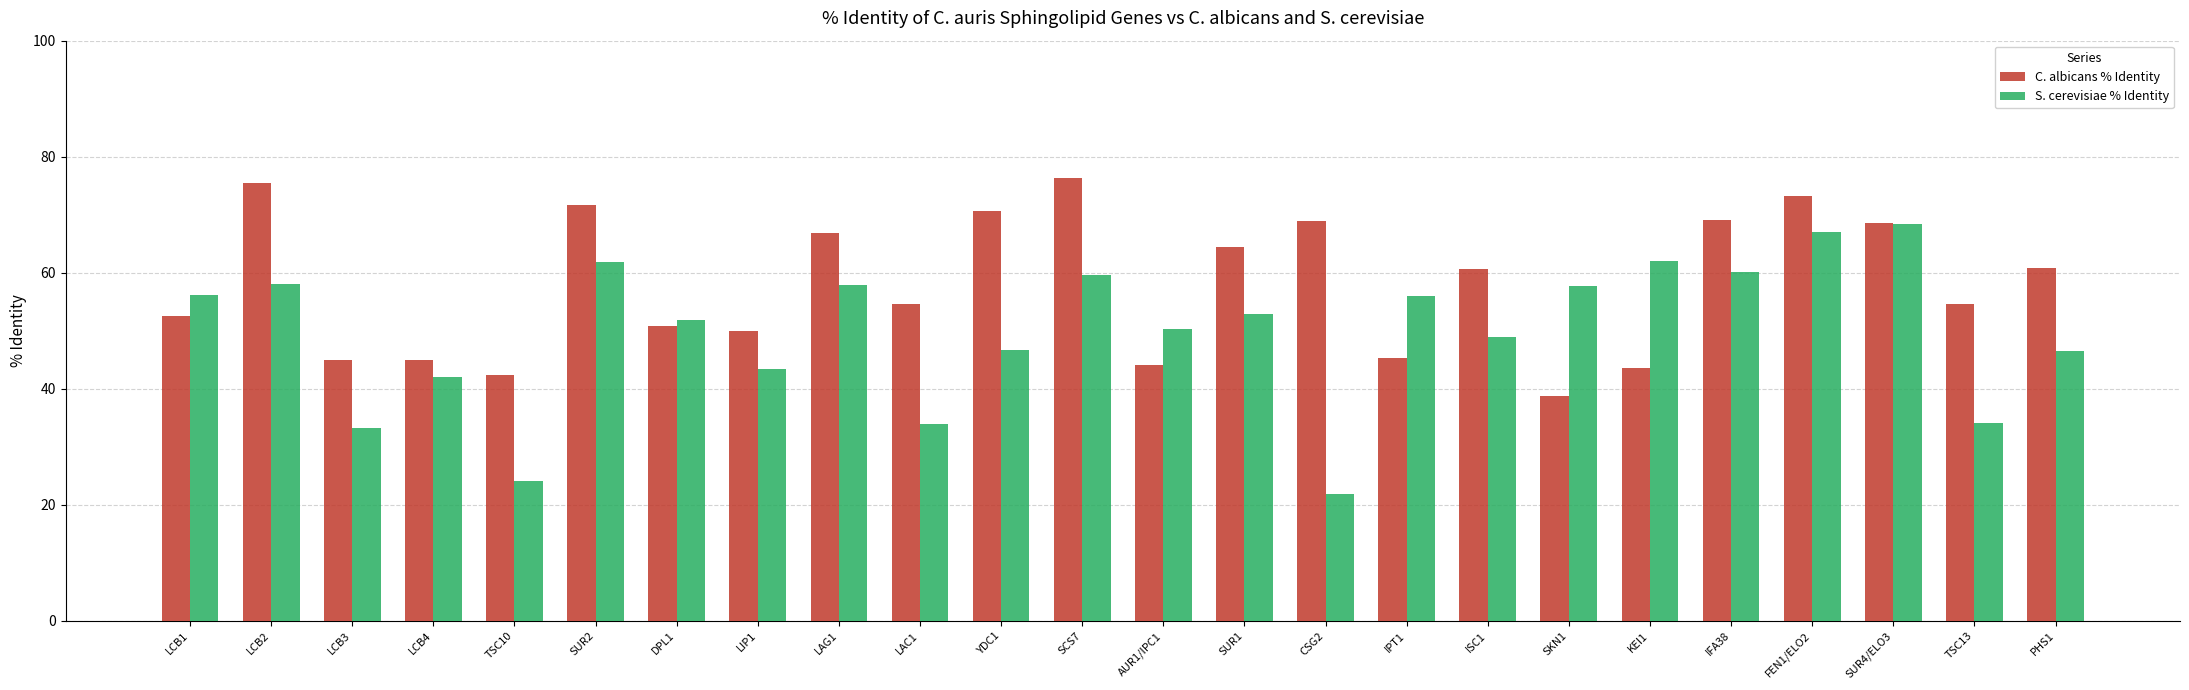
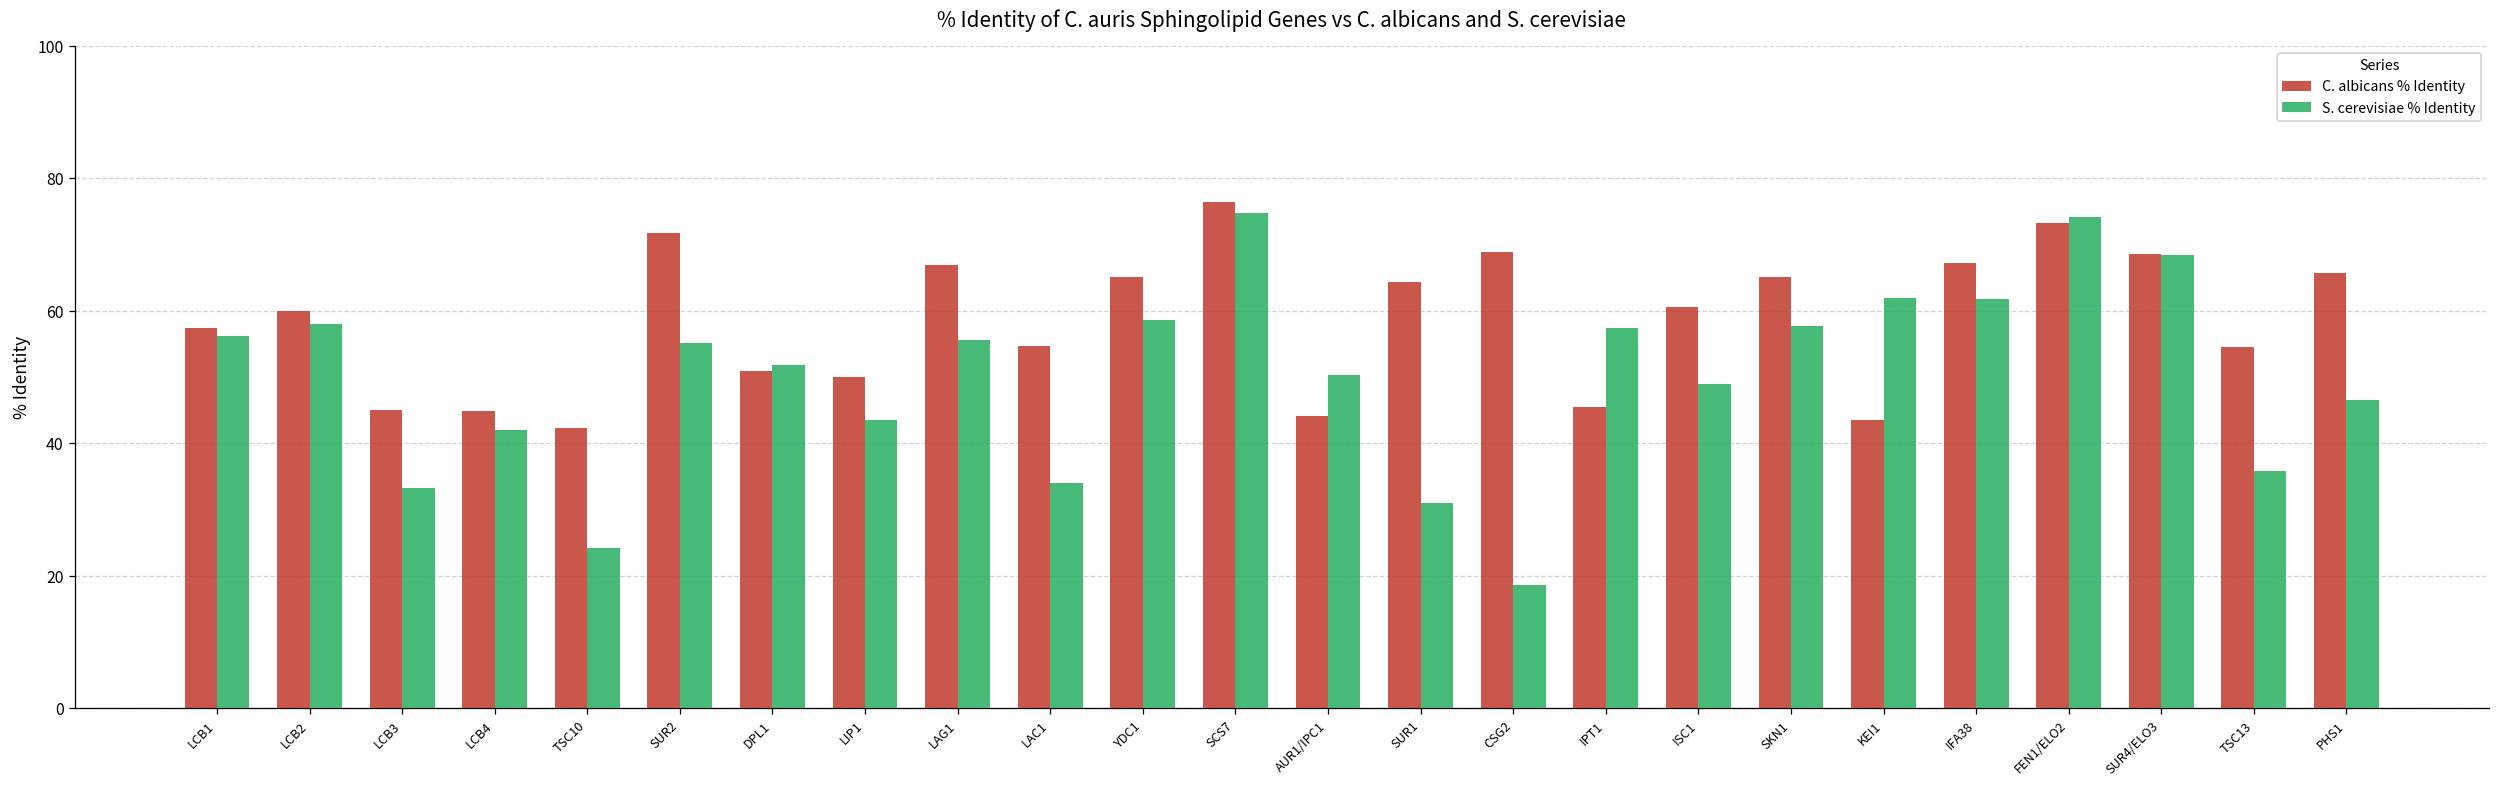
C. albicans % Identity, LCB1: 53 -> 57
C. albicans % Identity, LCB2: 76 -> 60
S. cerevisiae % Identity, SUR2: 62 -> 55
S. cerevisiae % Identity, LAG1: 58 -> 56
C. albicans % Identity, YDC1: 71 -> 65
S. cerevisiae % Identity, YDC1: 47 -> 59
S. cerevisiae % Identity, SCS7: 60 -> 75
S. cerevisiae % Identity, SUR1: 53 -> 31
S. cerevisiae % Identity, CSG2: 22 -> 19
S. cerevisiae % Identity, IPT1: 56 -> 57
C. albicans % Identity, SKN1: 39 -> 65
C. albicans % Identity, IFA38: 69 -> 67
S. cerevisiae % Identity, IFA38: 60 -> 62
S. cerevisiae % Identity, FEN1/ELO2: 67 -> 74
S. cerevisiae % Identity, TSC13: 34 -> 36
C. albicans % Identity, PHS1: 61 -> 66
